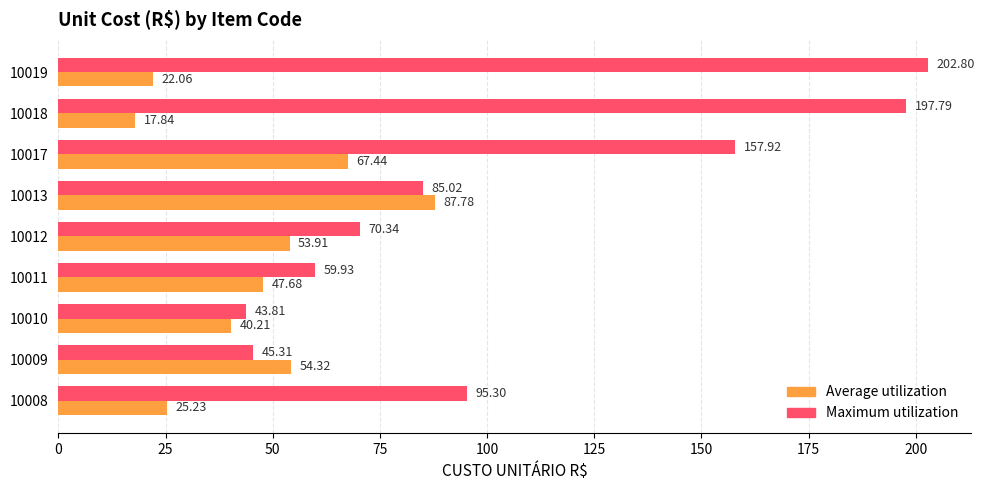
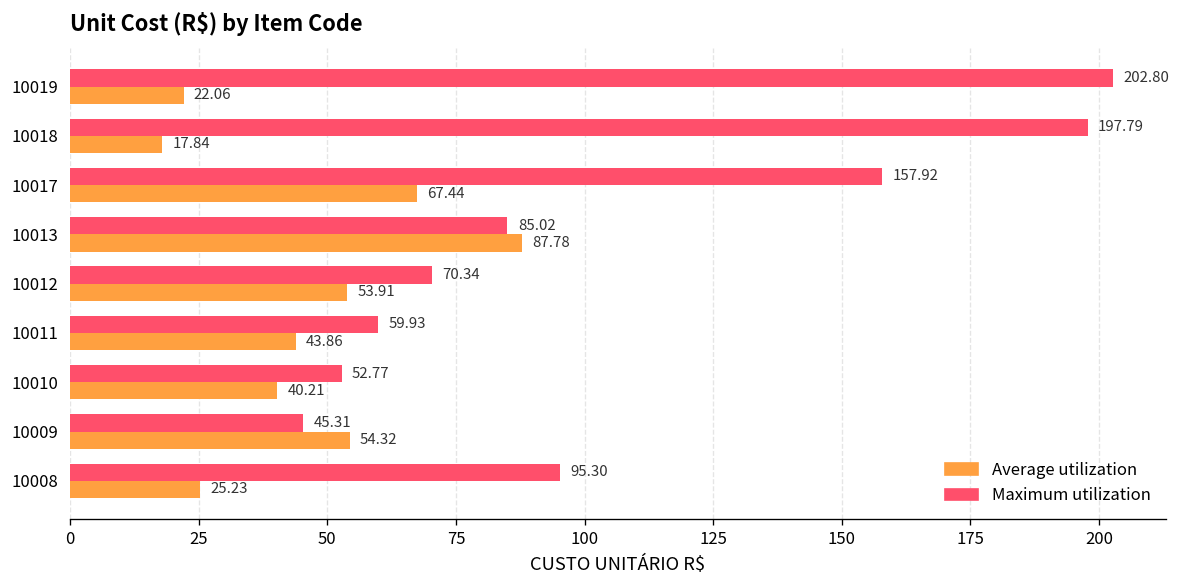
Average utilization, 10011: 47.68 -> 43.86
Maximum utilization, 10010: 43.81 -> 52.77
